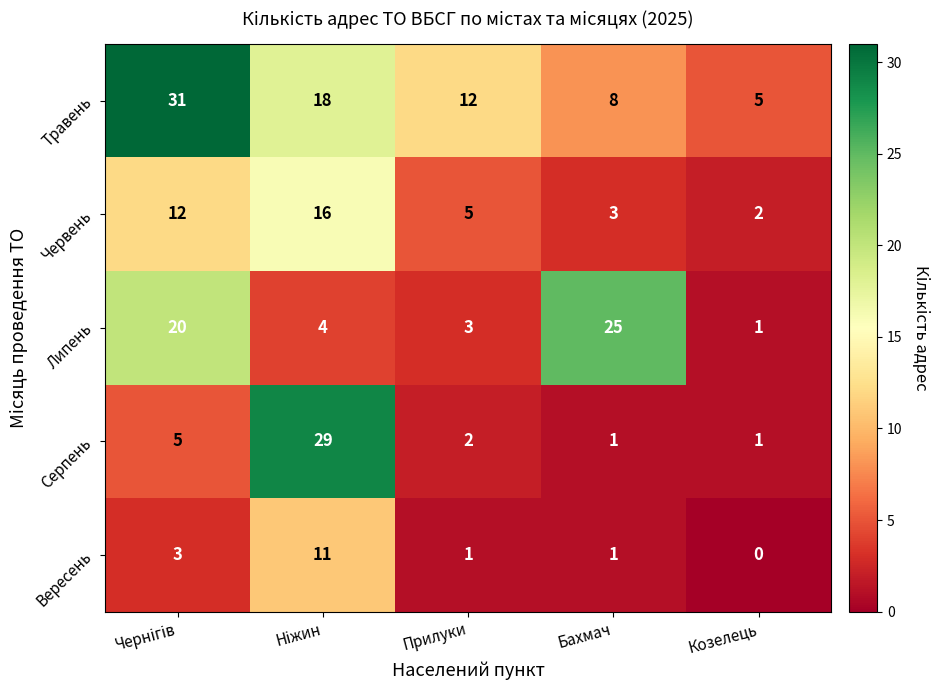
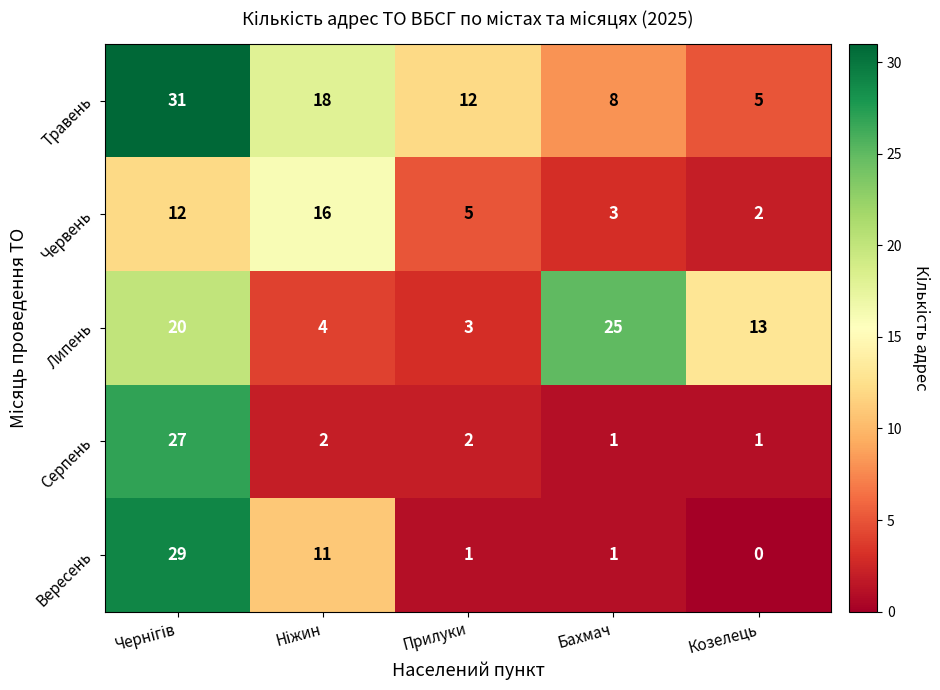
Липень, Козелець: 1 -> 13
Серпень, Чернігів: 5 -> 27
Серпень, Ніжин: 29 -> 2
Вересень, Чернігів: 3 -> 29
